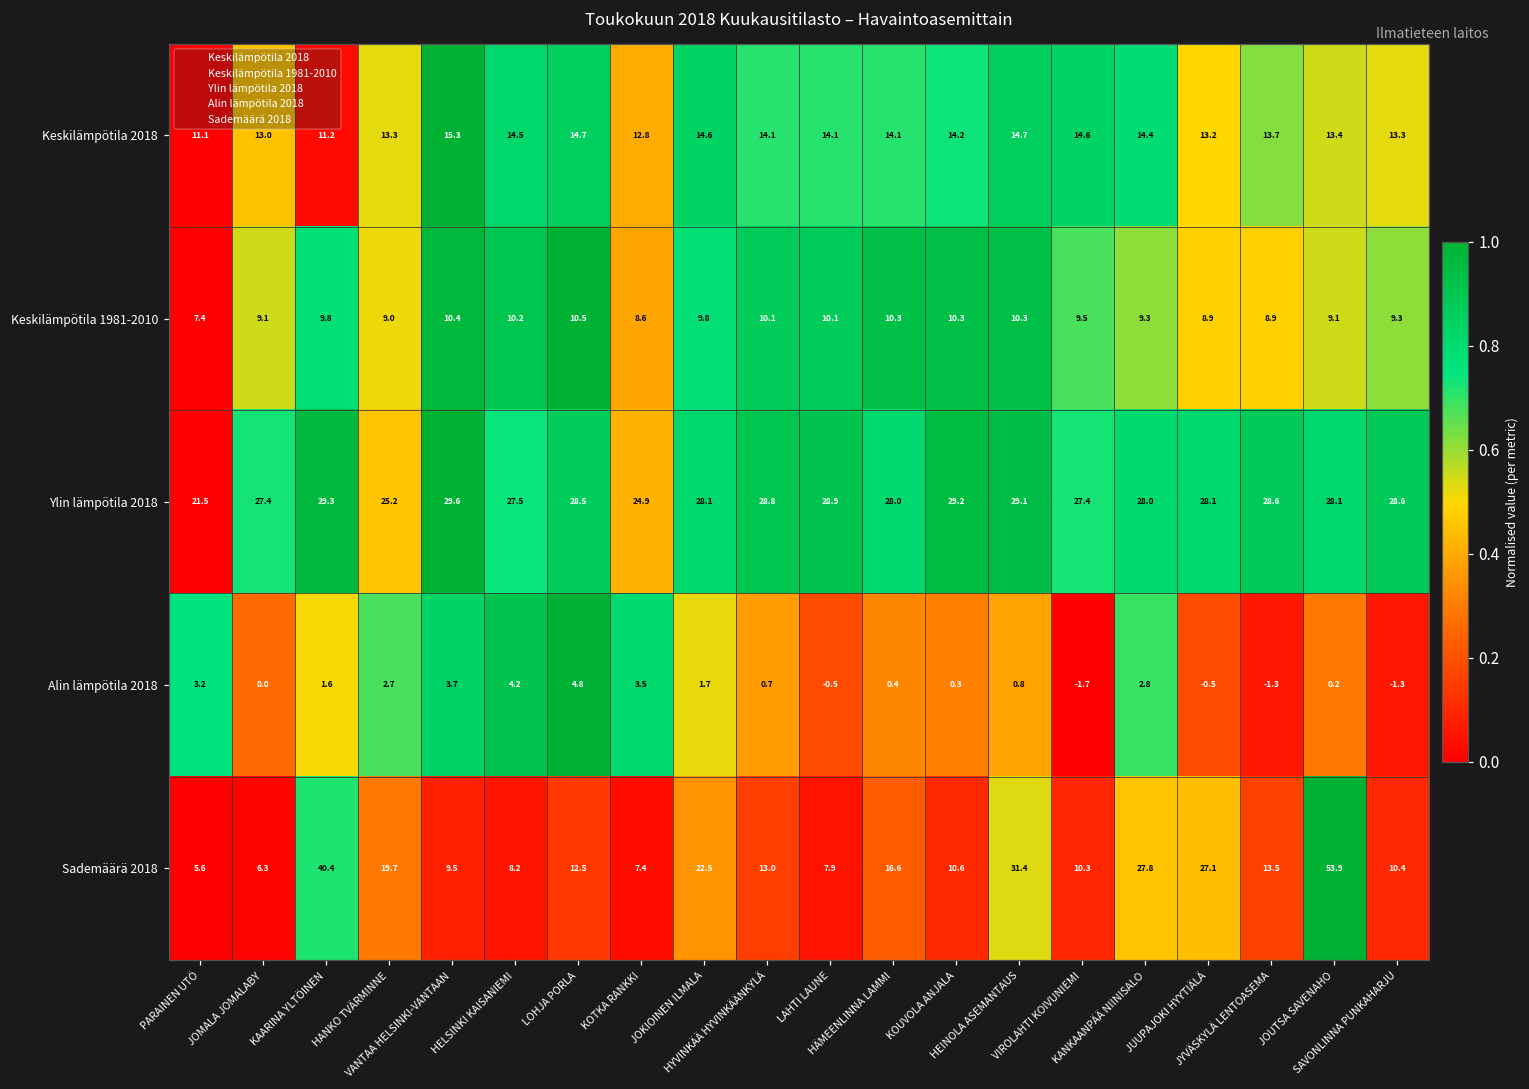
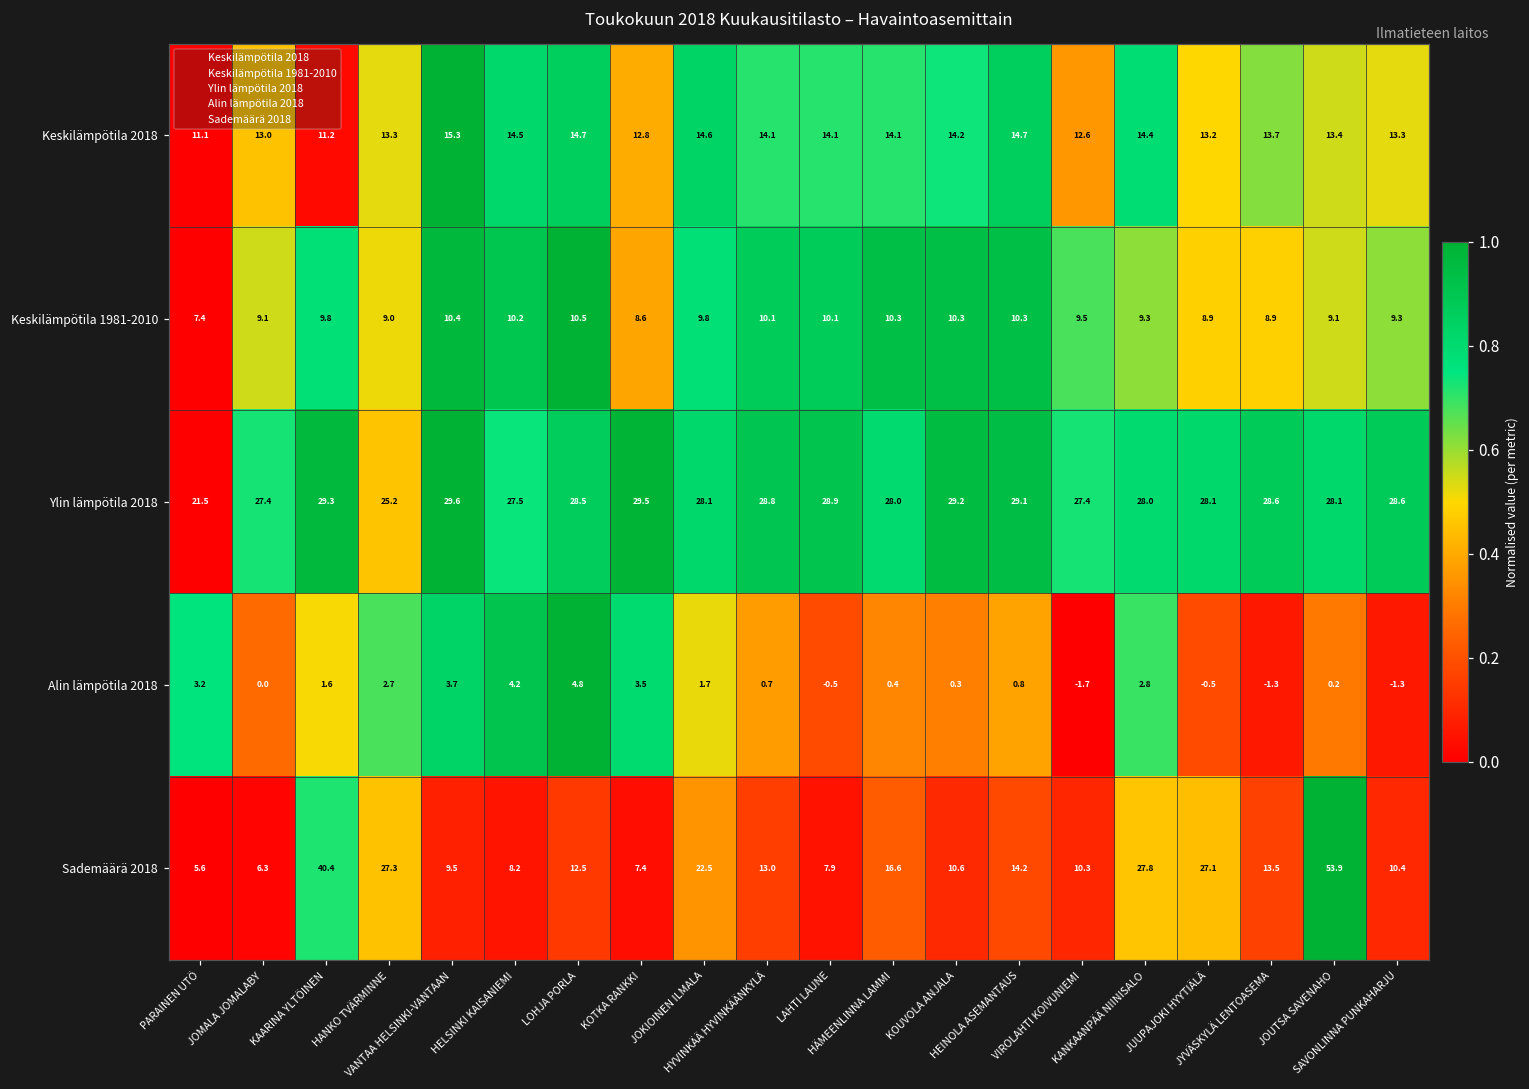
Keskilämpötila 2018, VIROLAHTI KOIVUNIEMI: 14.6 -> 12.6
Ylin lämpötila 2018, KOTKA RANKKI: 24.9 -> 29.5
Sademäärä 2018, HANKO TVÄRMINNE: 19.7 -> 27.3
Sademäärä 2018, HEINOLA ASEMANTAUS: 31.4 -> 14.2
